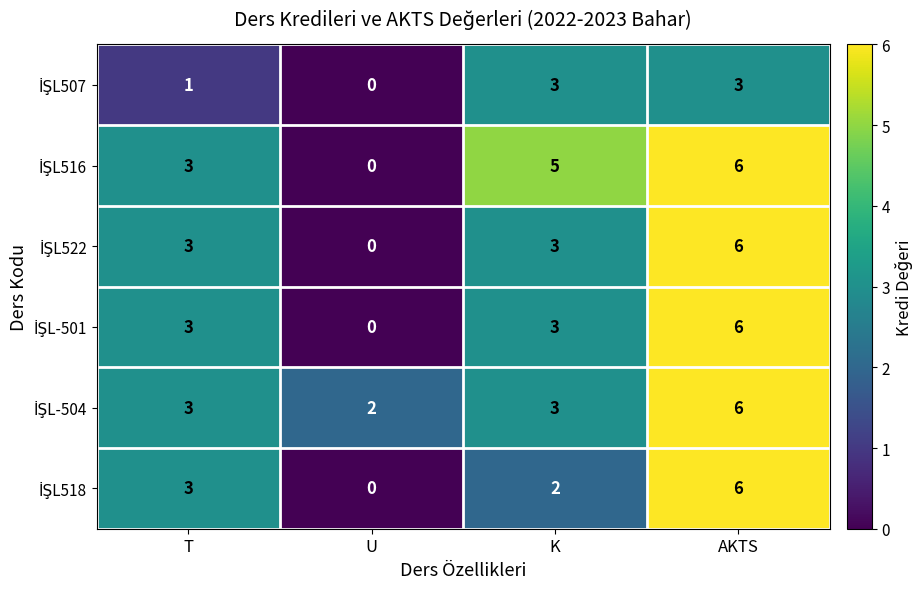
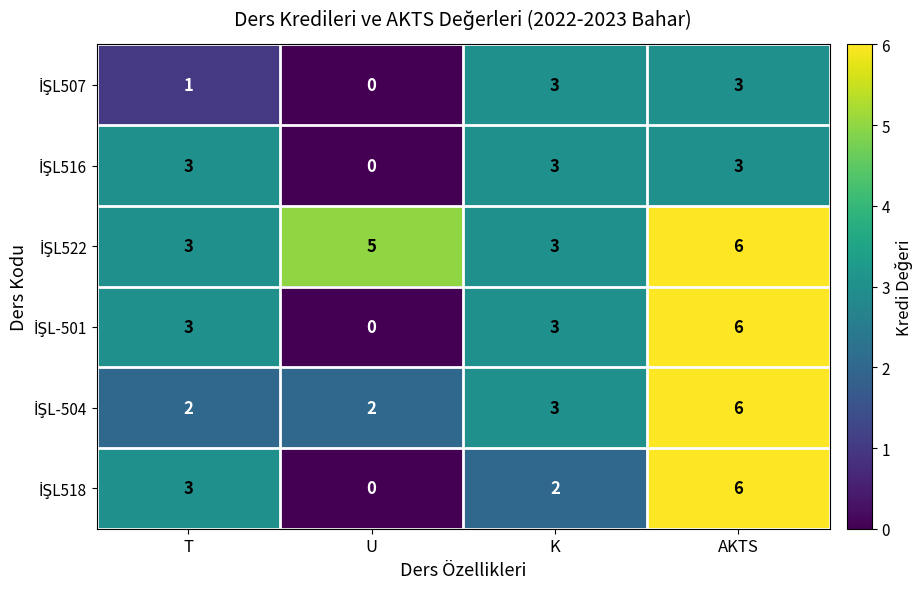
İŞL516, K: 5 -> 3
İŞL516, AKTS: 6 -> 3
İŞL522, U: 0 -> 5
İŞL-504, T: 3 -> 2
